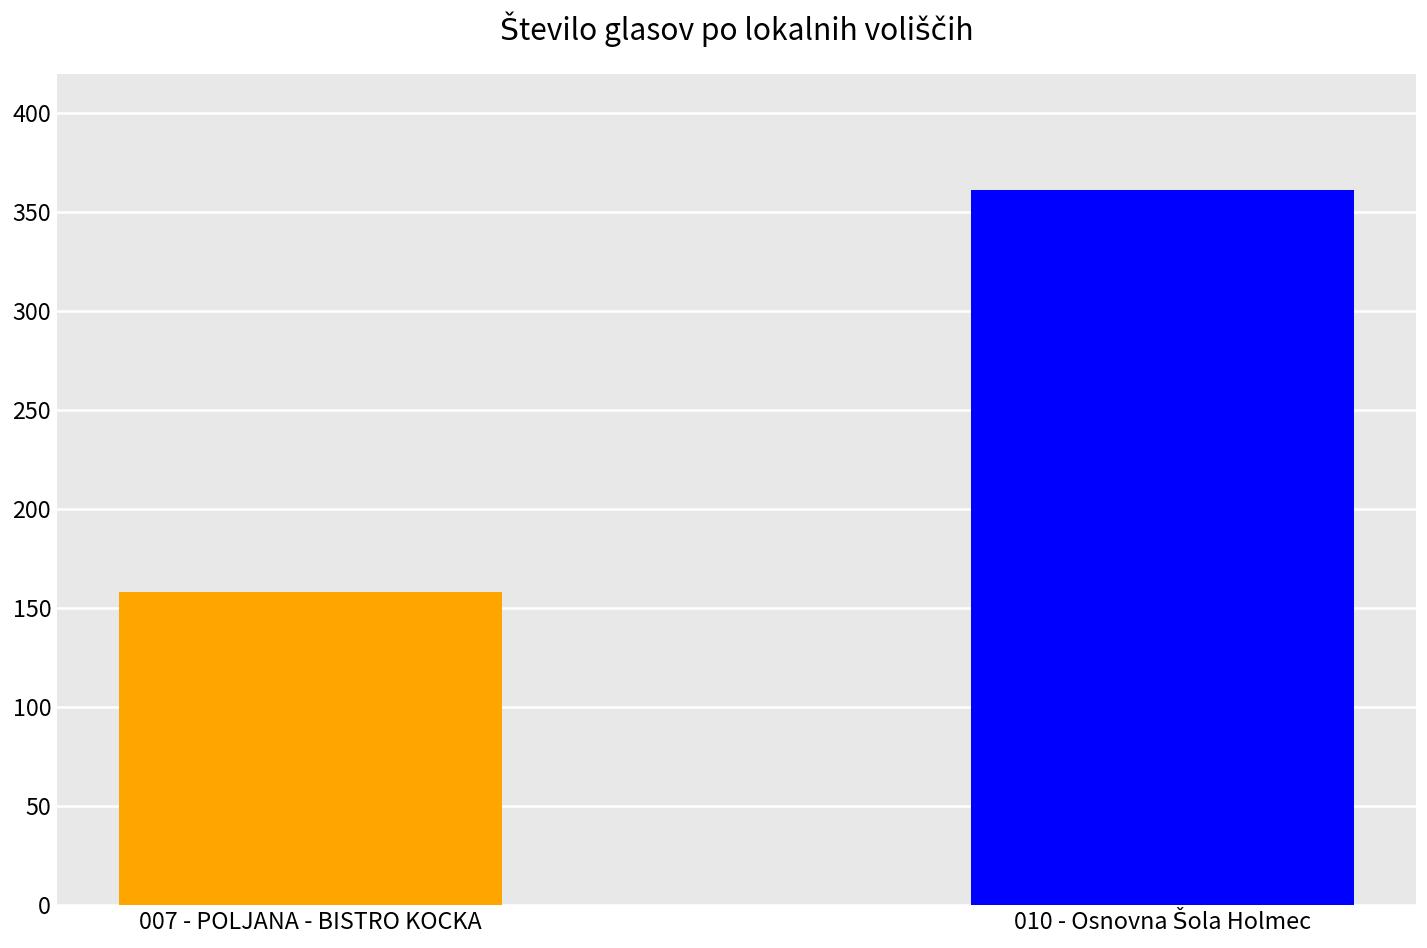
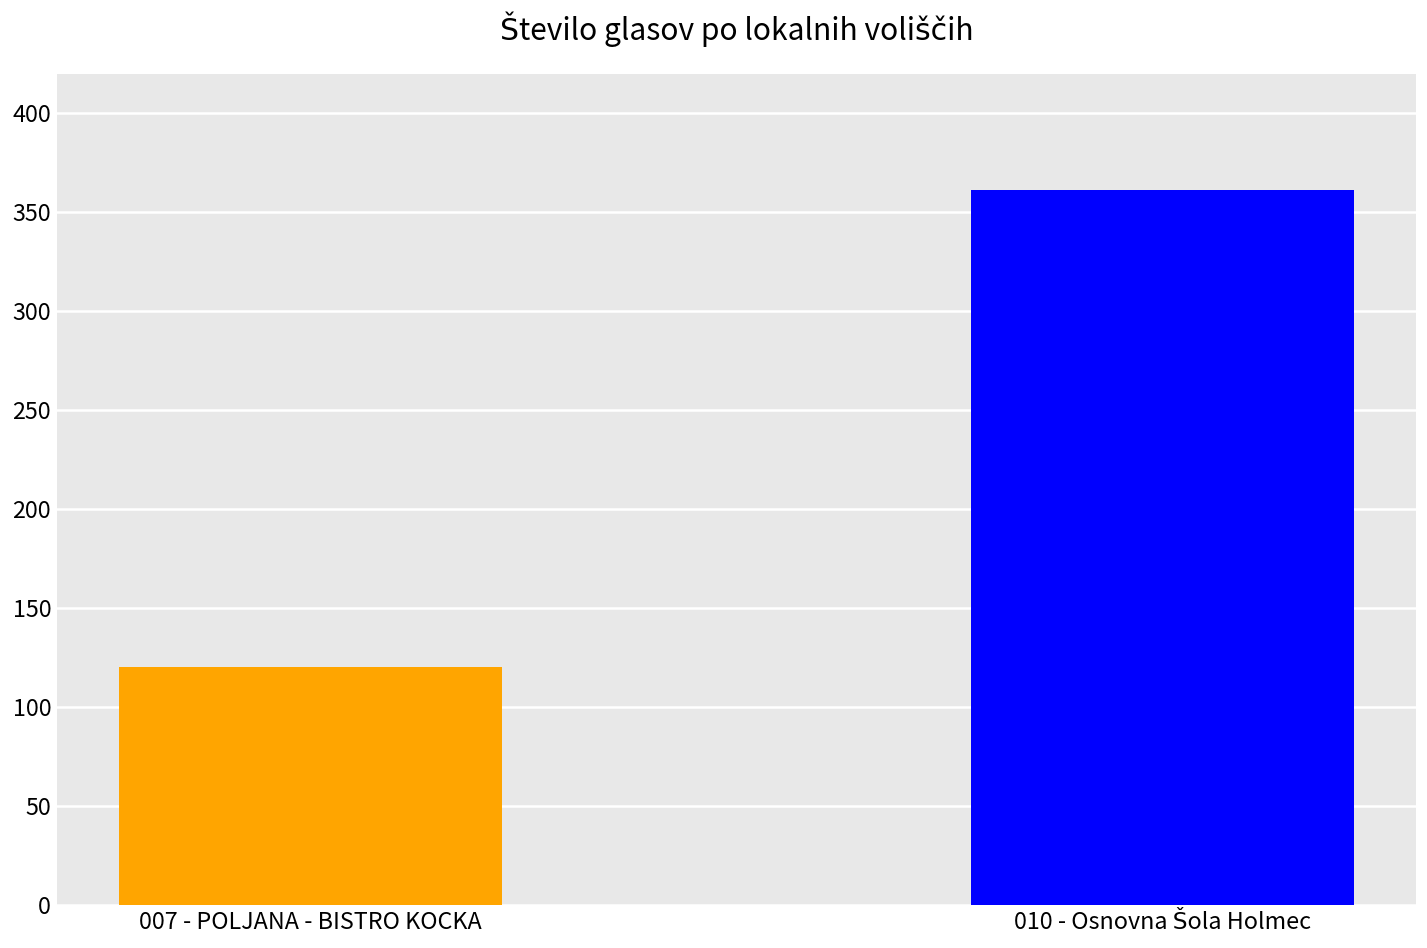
007 - POLJANA - BISTRO KOCKA: 158 -> 120
